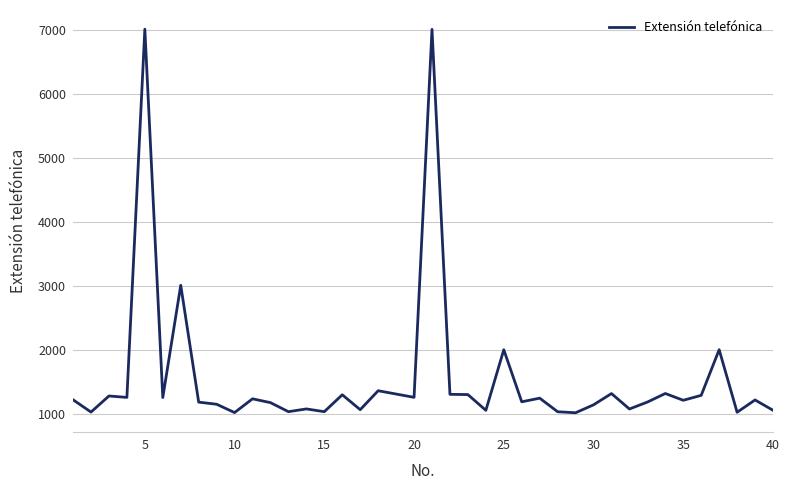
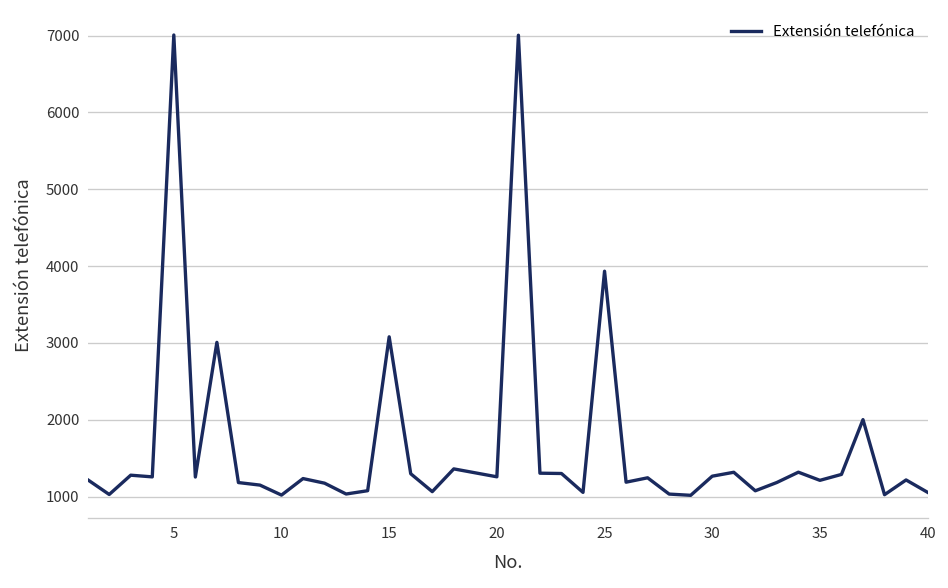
15: 1000 -> 3100
25: 2000 -> 3900
30: 1100 -> 1300
